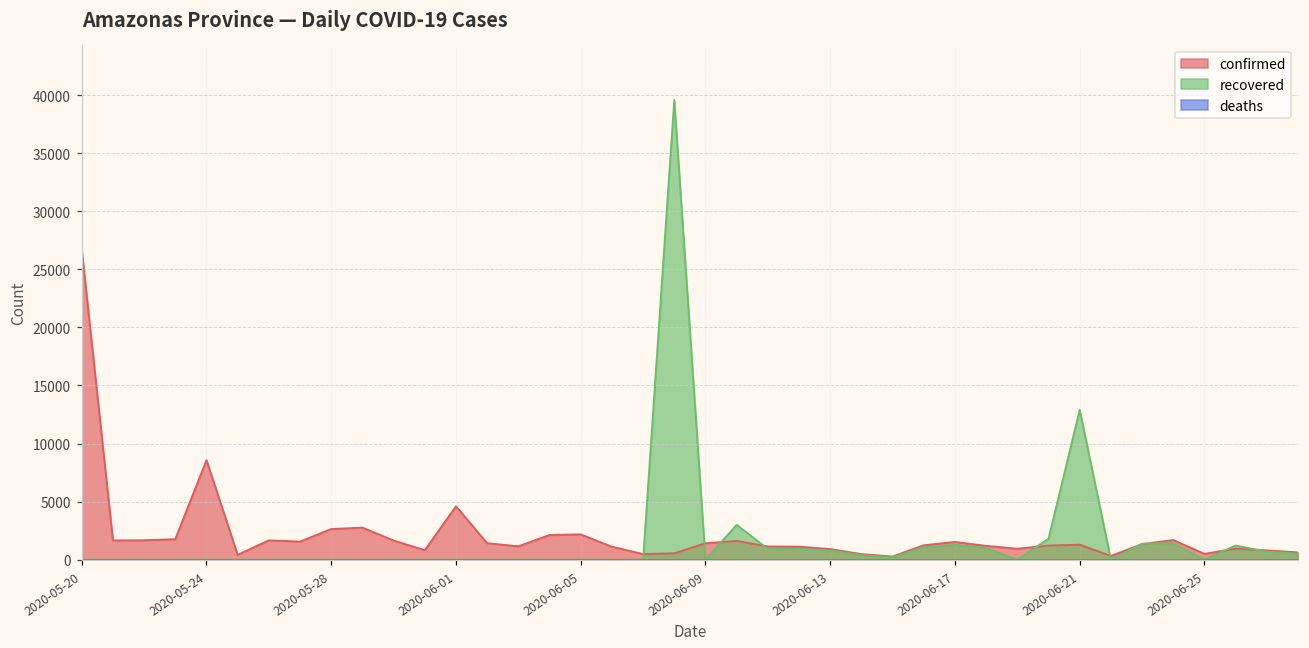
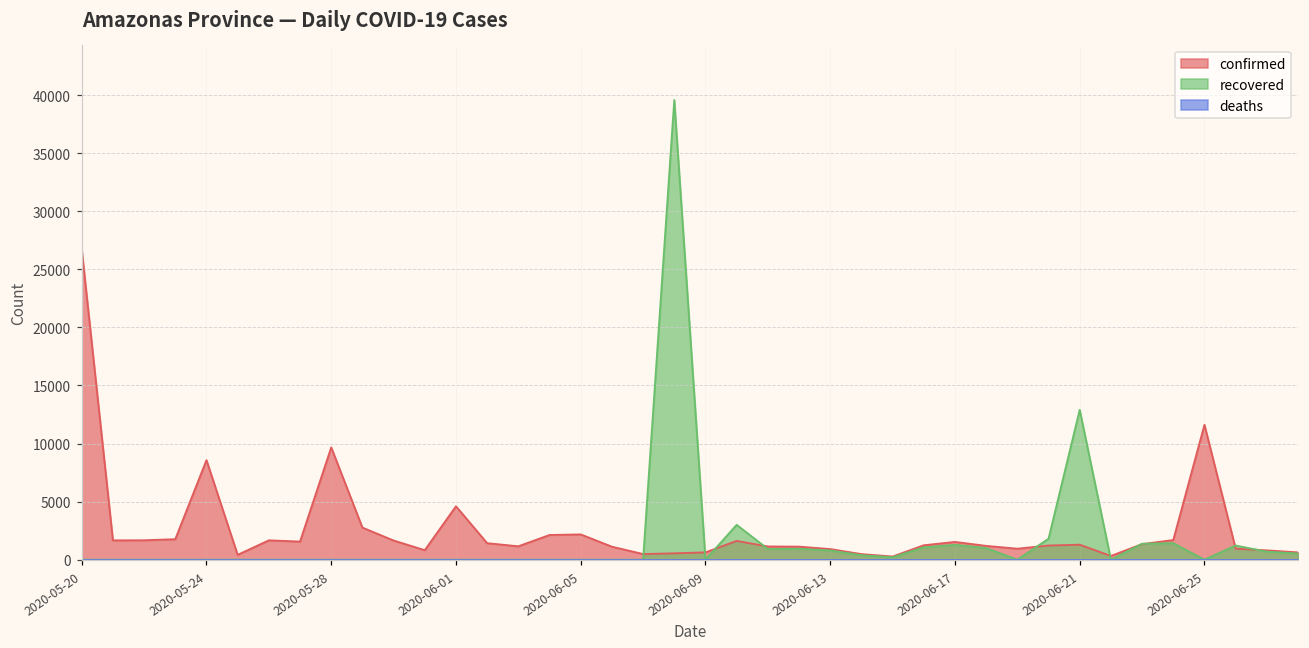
confirmed, 2020-05-28: 2600 -> 9700
confirmed, 2020-06-09: 1400 -> 600
confirmed, 2020-06-25: 500 -> 11600
